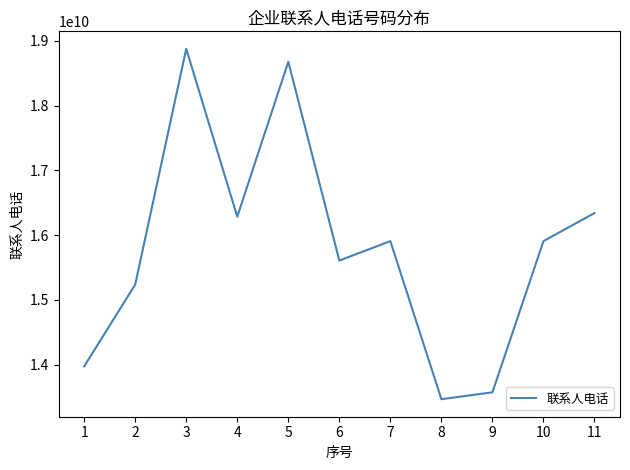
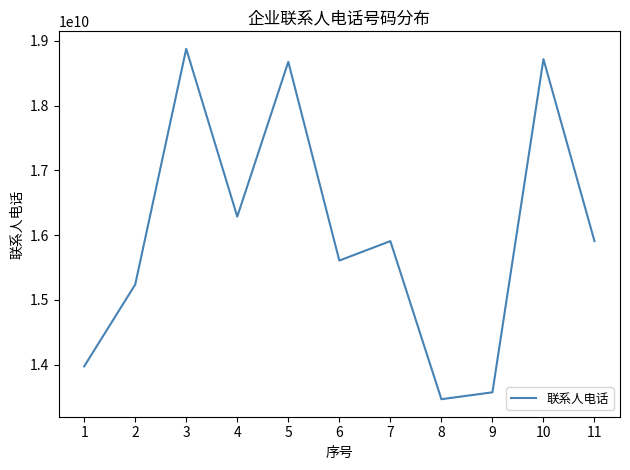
10: 15900000000 -> 18700000000
11: 16300000000 -> 15900000000
